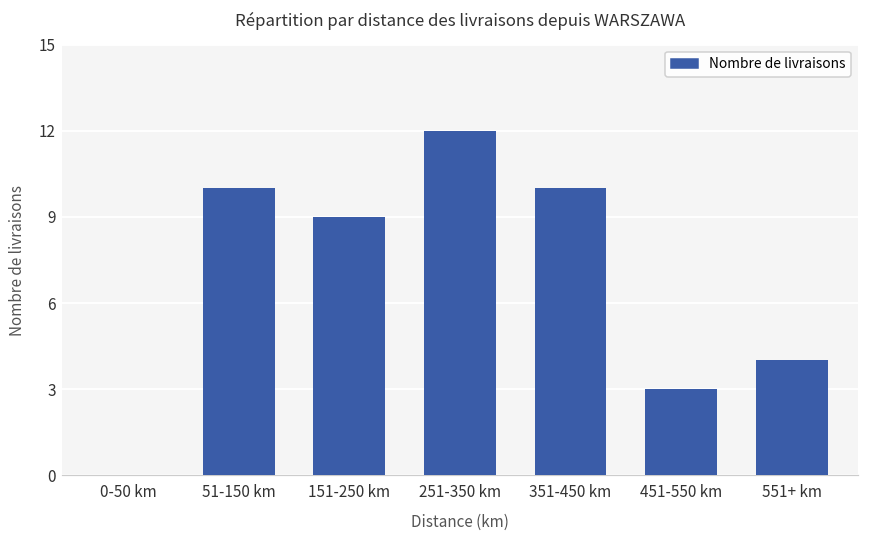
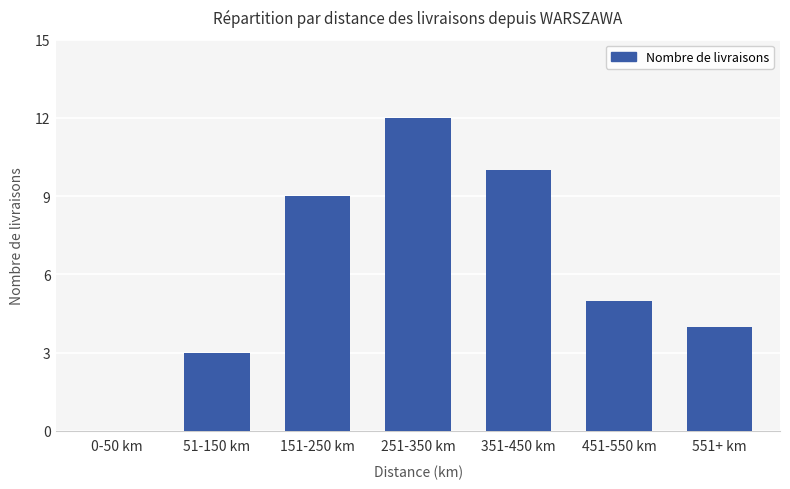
51-150 km: 10 -> 3
451-550 km: 3 -> 5
